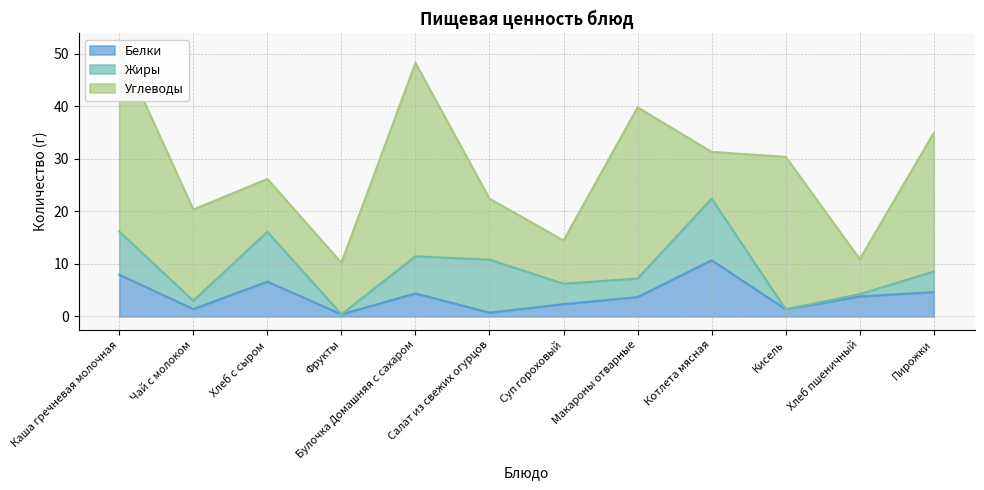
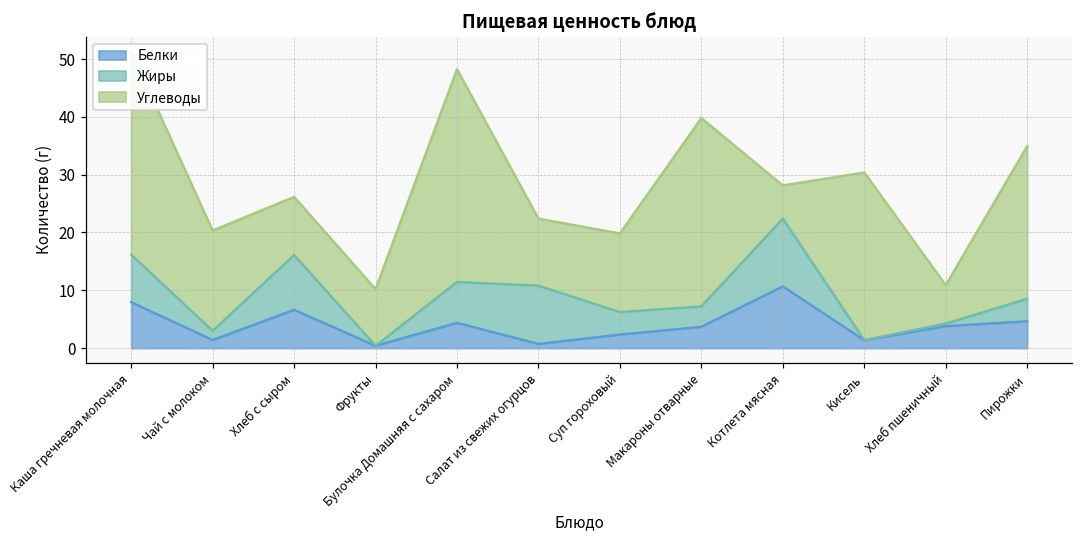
Углеводы, Суп гороховый: 8 -> 14
Углеводы, Котлета мясная: 9 -> 6
